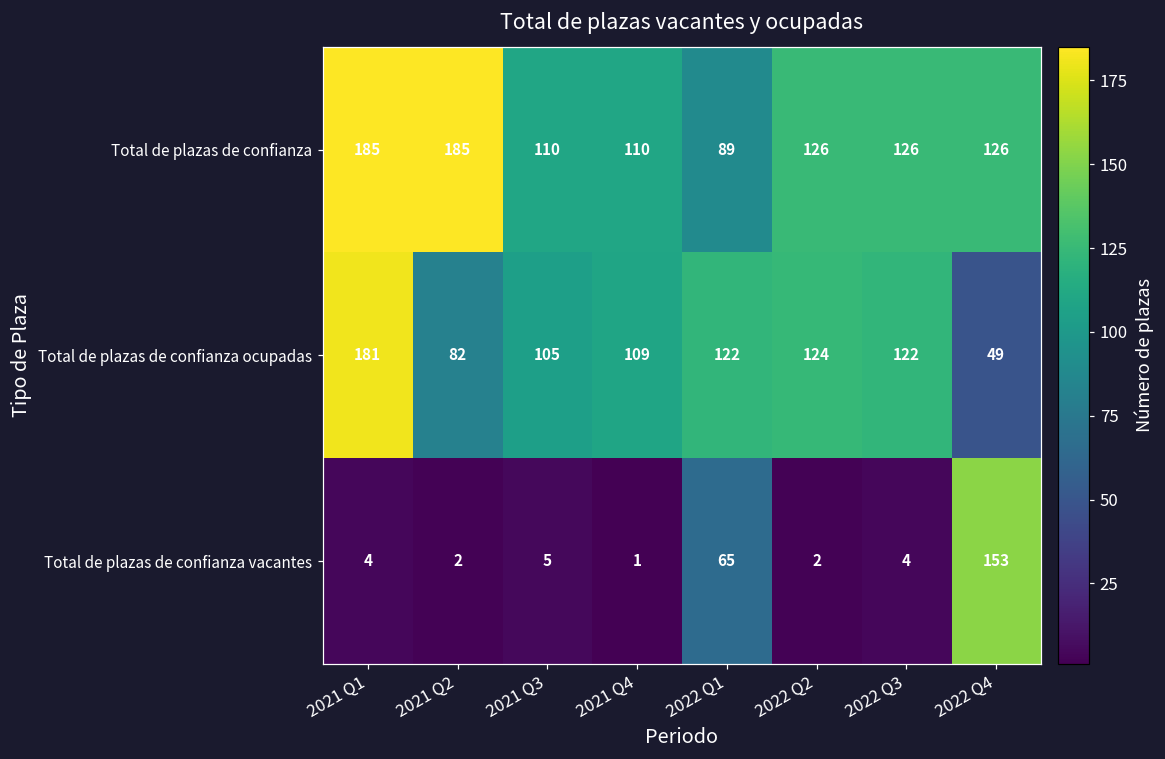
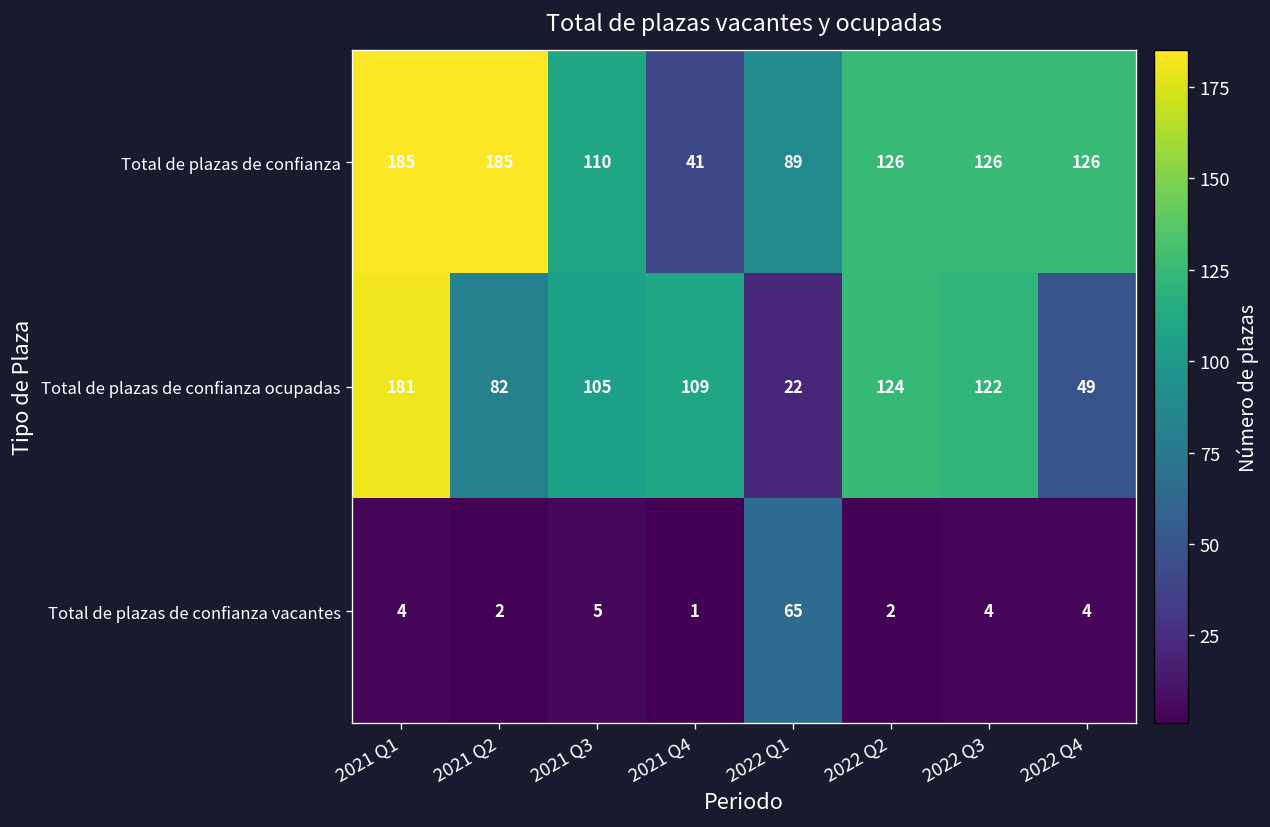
Total de plazas de confianza, 2021 Q4: 110 -> 41
Total de plazas de confianza ocupadas, 2022 Q1: 122 -> 22
Total de plazas de confianza vacantes, 2022 Q4: 153 -> 4
